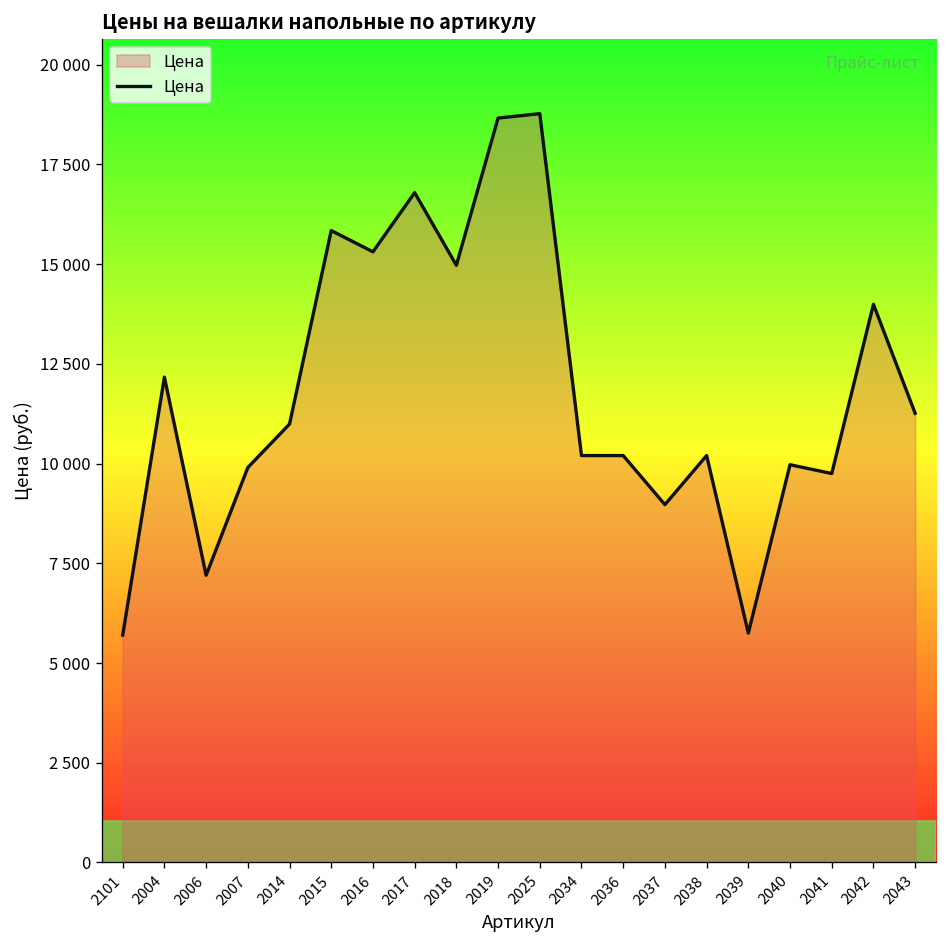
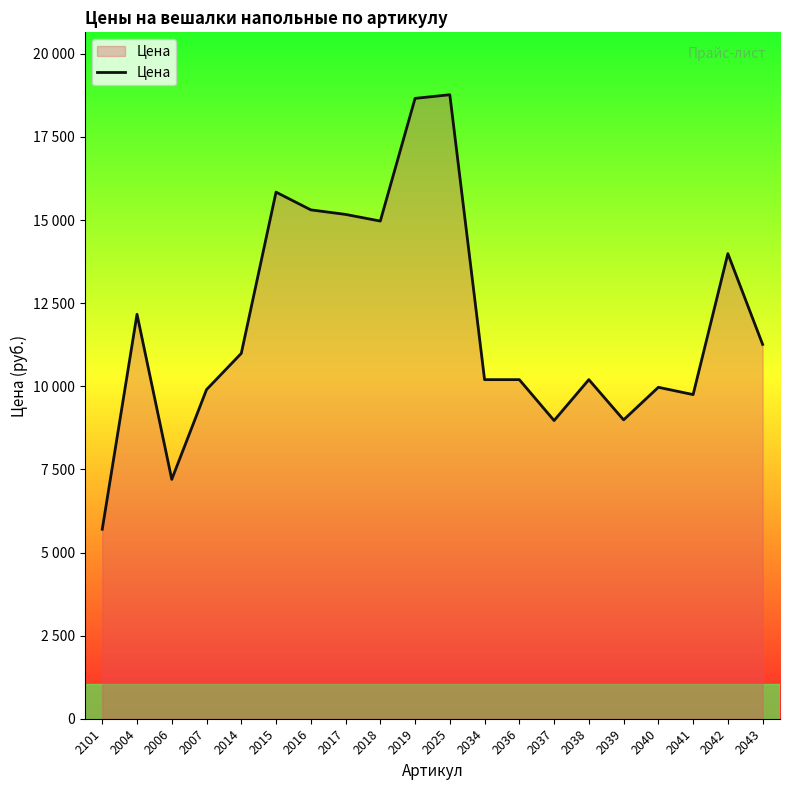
2017: 16800 -> 15200
2039: 5800 -> 9000
